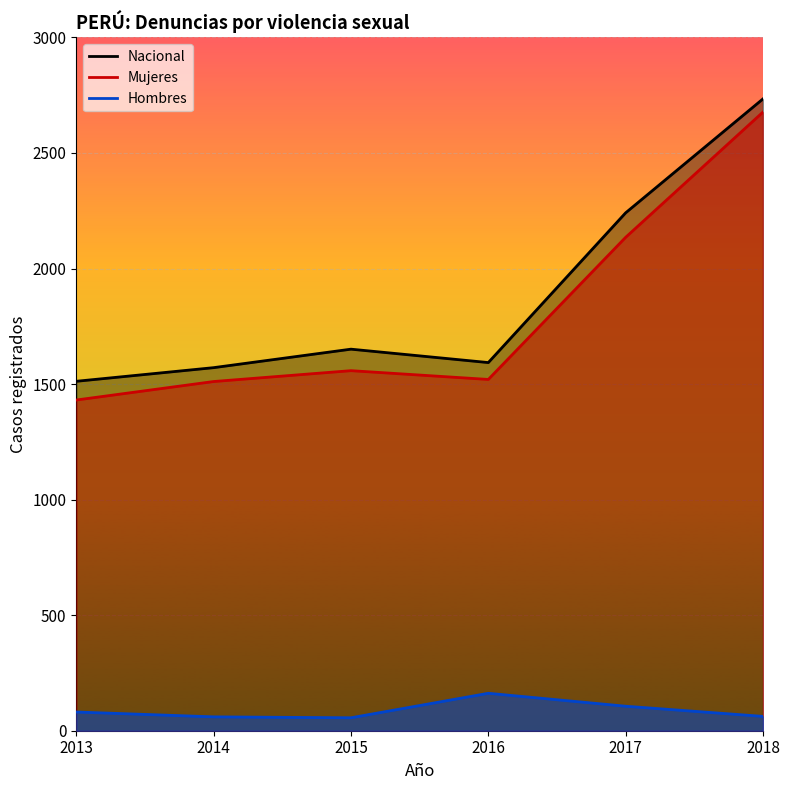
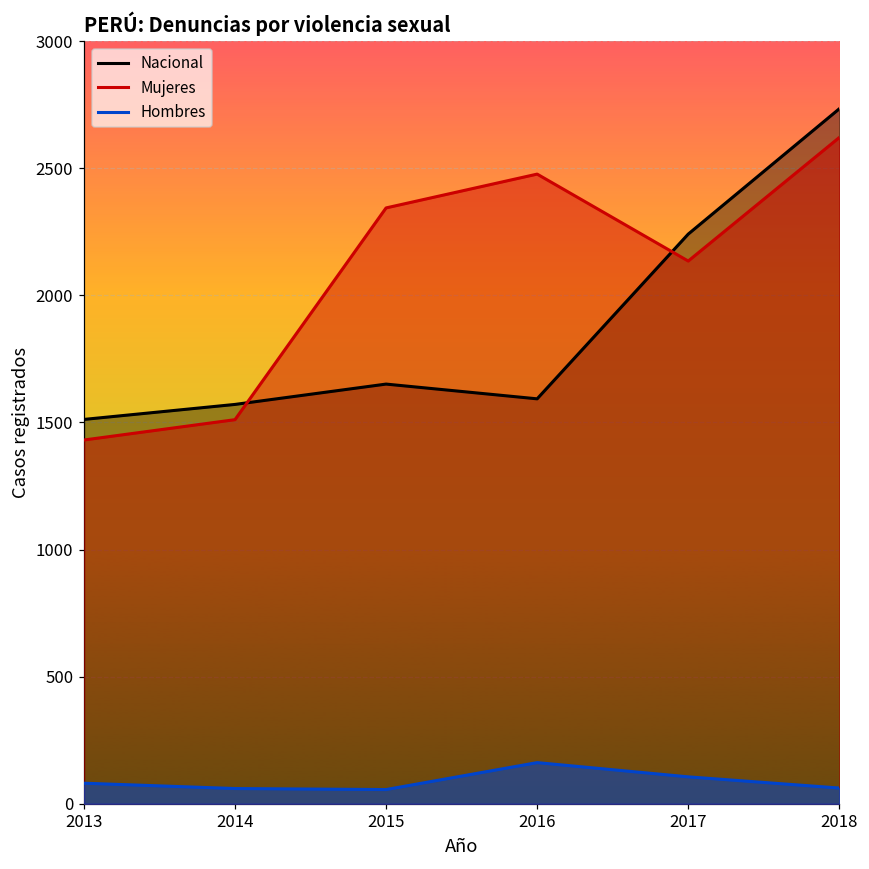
Mujeres, 2015: 1560 -> 2340
Mujeres, 2016: 1520 -> 2480
Mujeres, 2018: 2680 -> 2620
